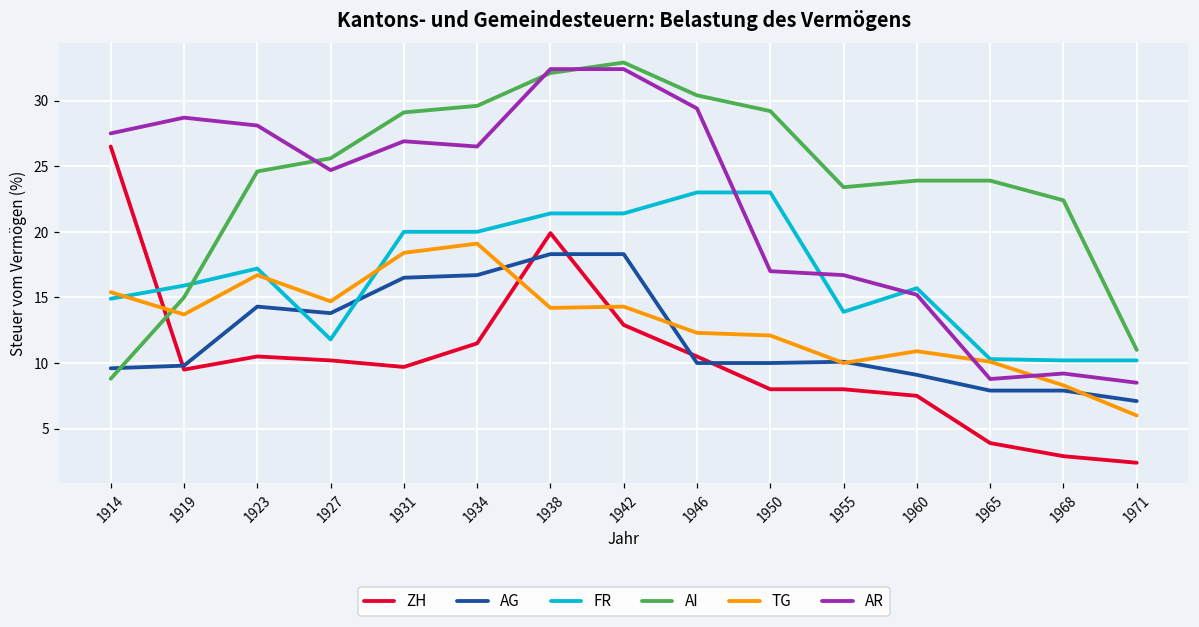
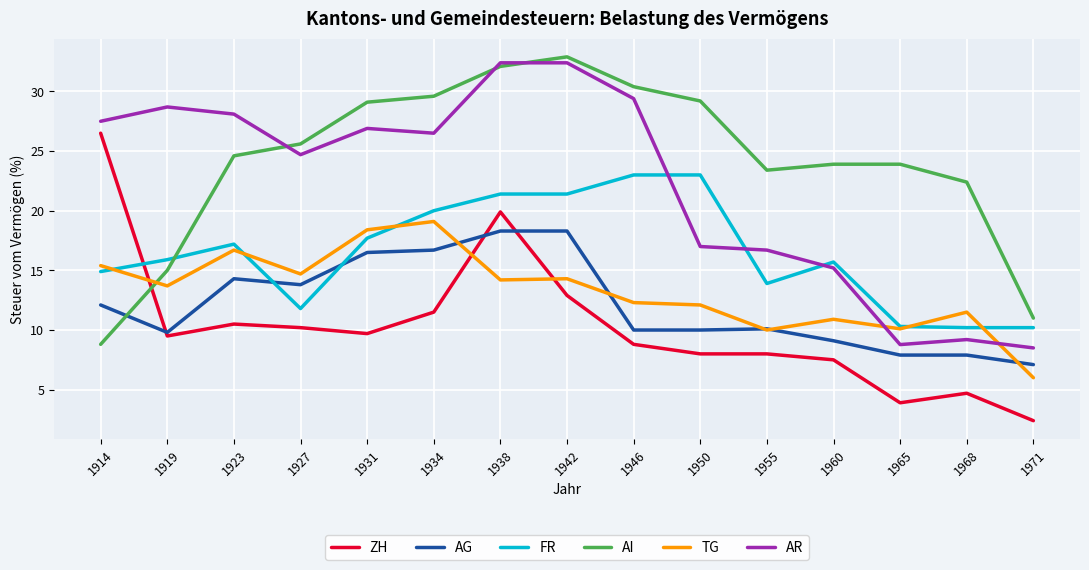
AG, 1914: 9.6 -> 12.1
FR, 1931: 20.0 -> 17.7
ZH, 1946: 10.5 -> 8.8
ZH, 1968: 2.9 -> 4.7
TG, 1968: 8.3 -> 11.5
